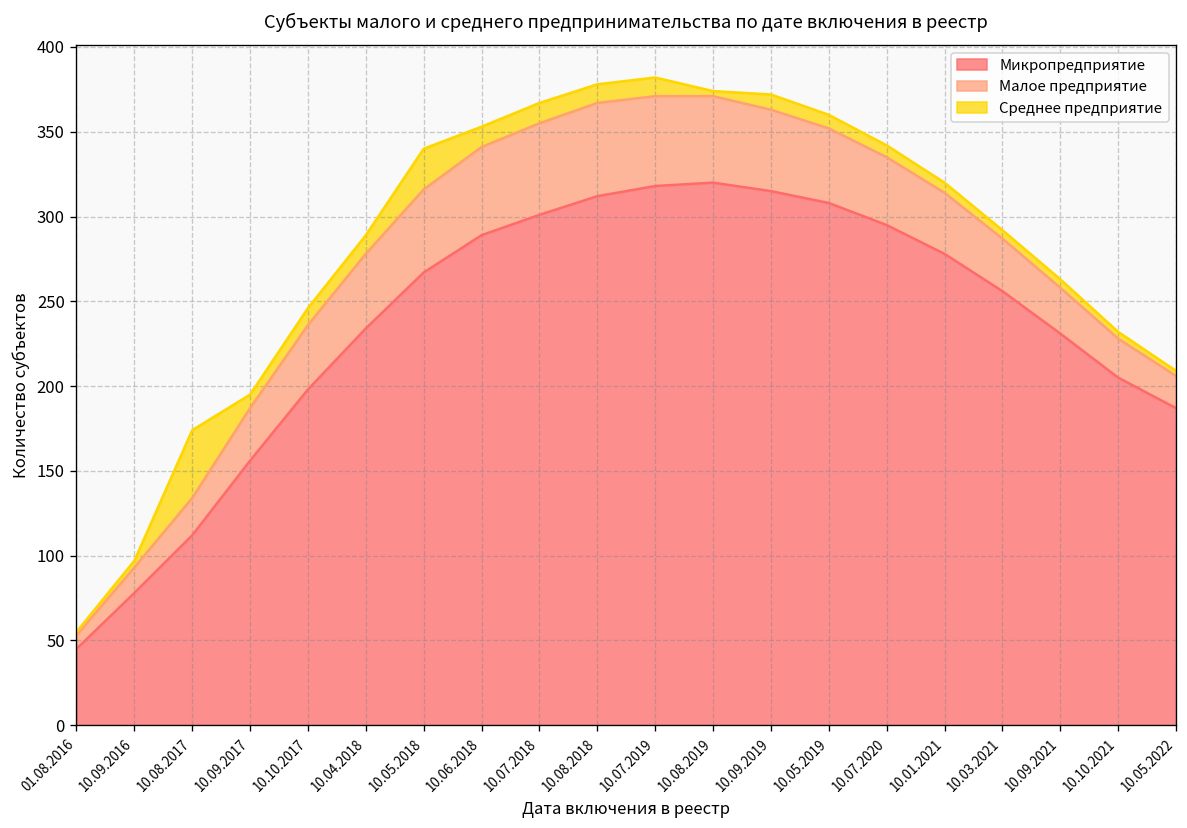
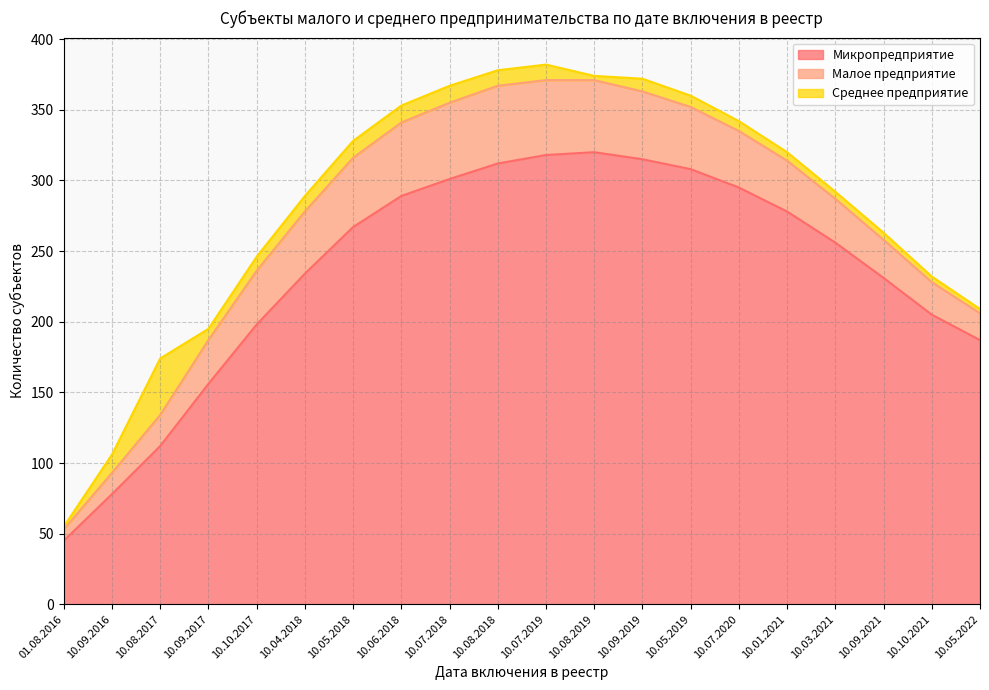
Среднее предприятие, 10.09.2016: 4 -> 13
Среднее предприятие, 10.05.2018: 24 -> 12
